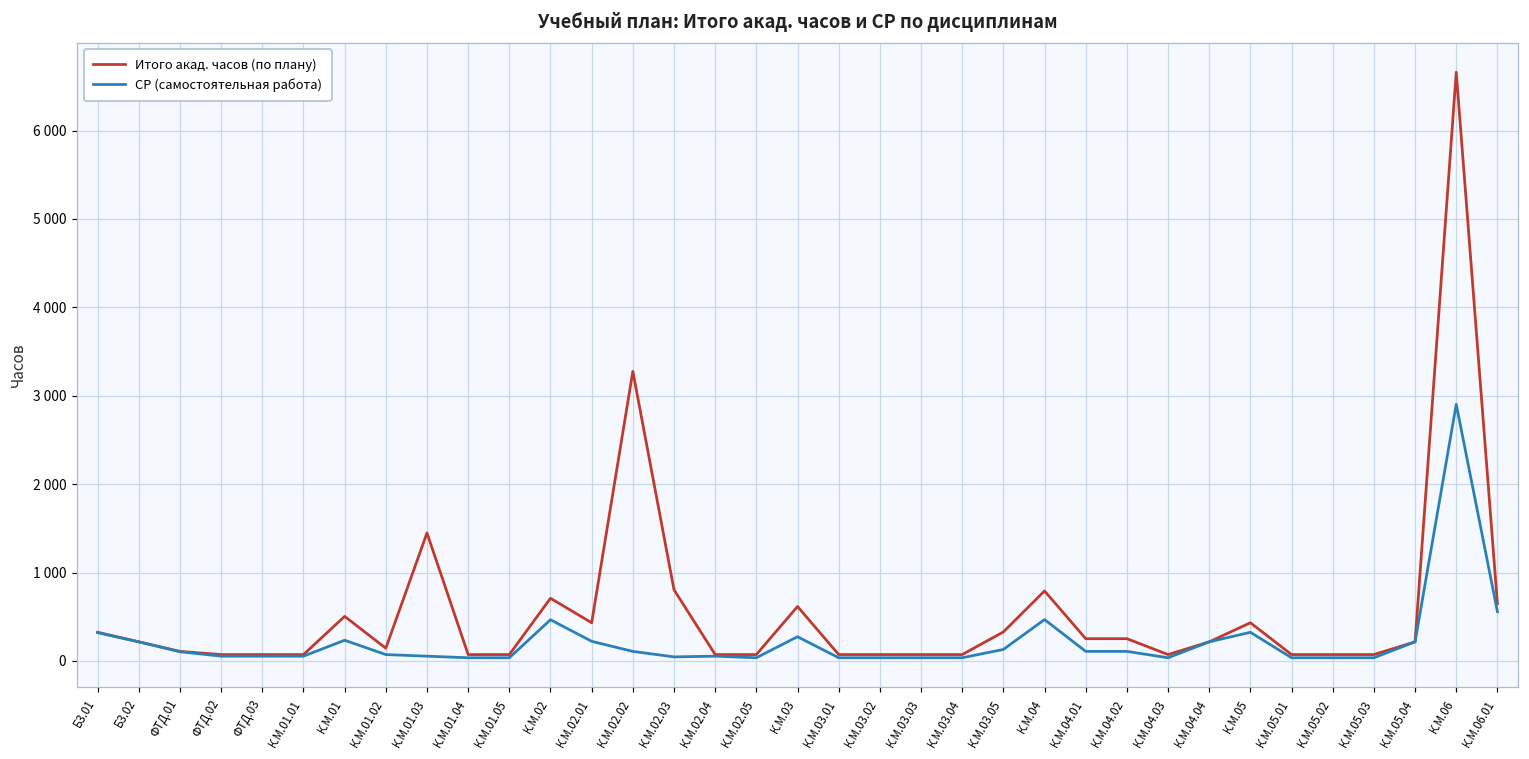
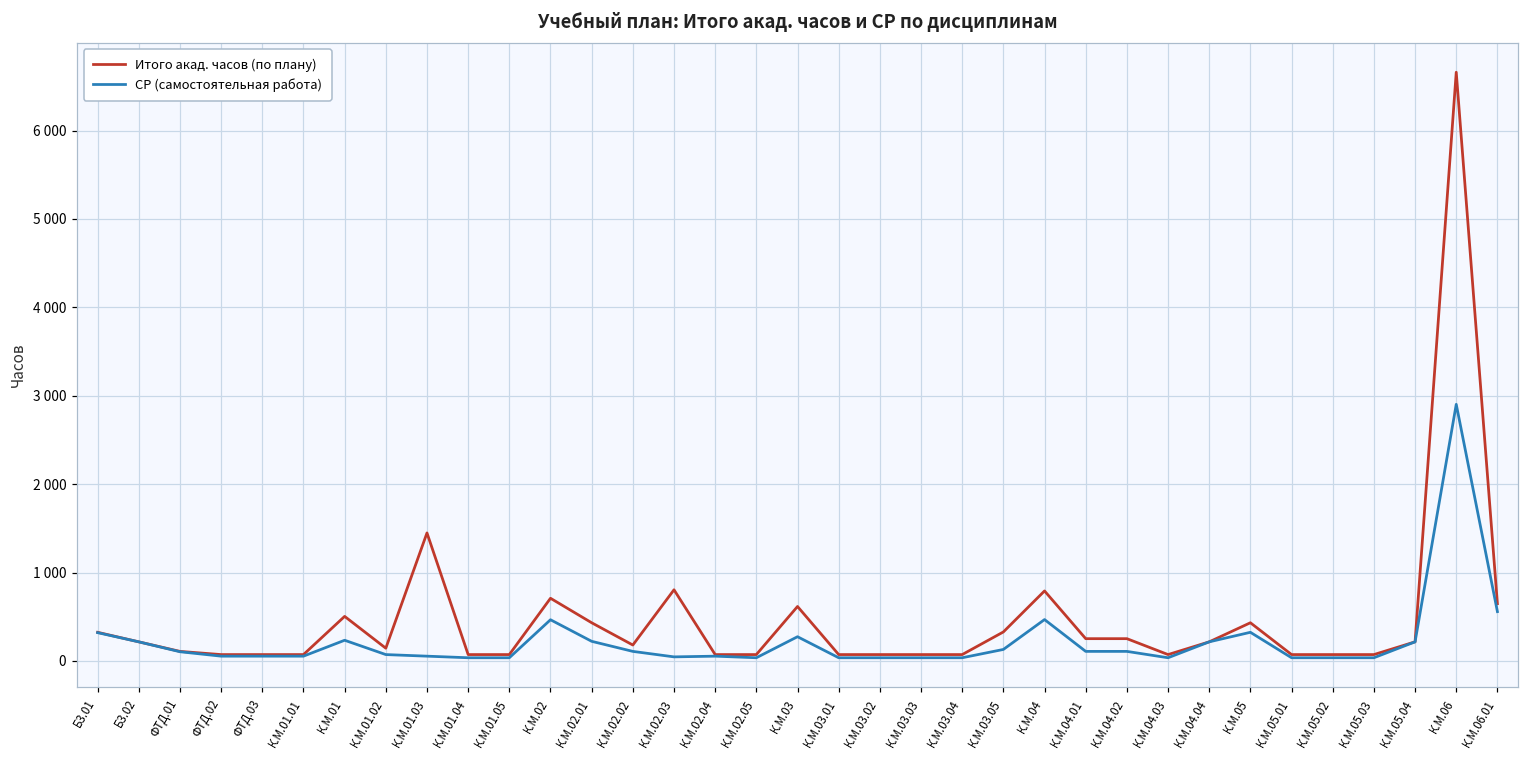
Итого акад. часов (по плану), К.М.02.02: 3300 -> 200
